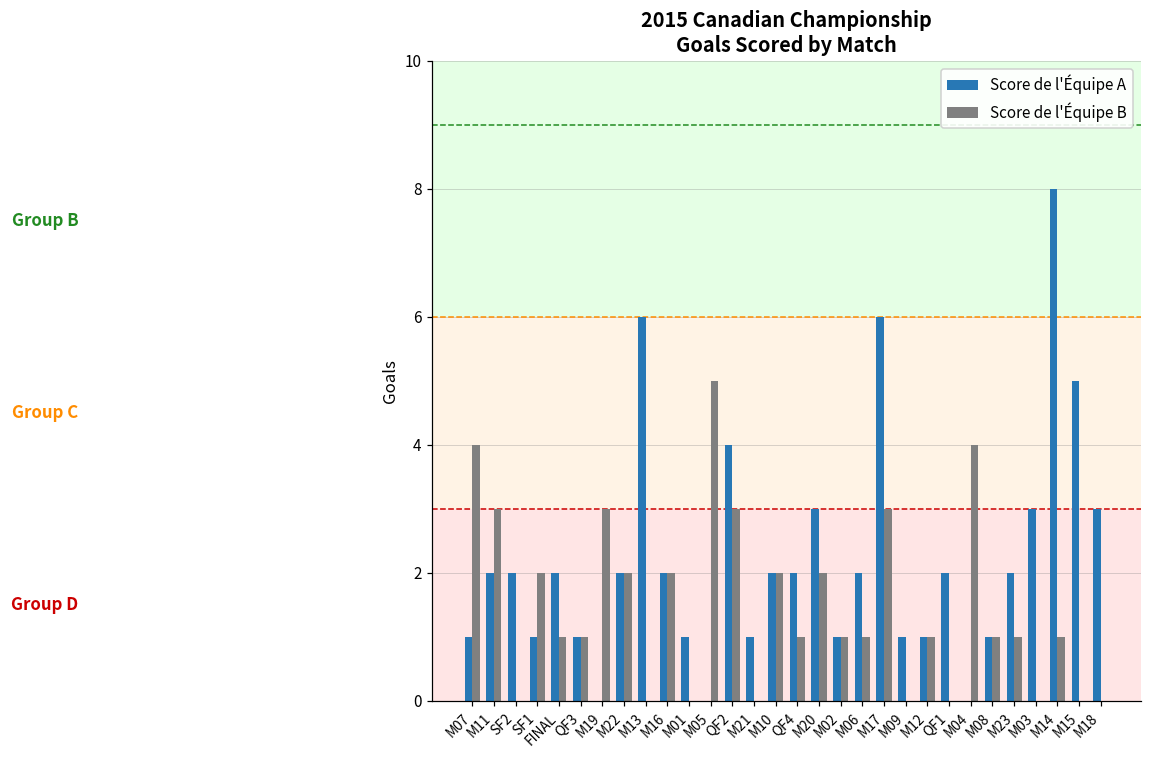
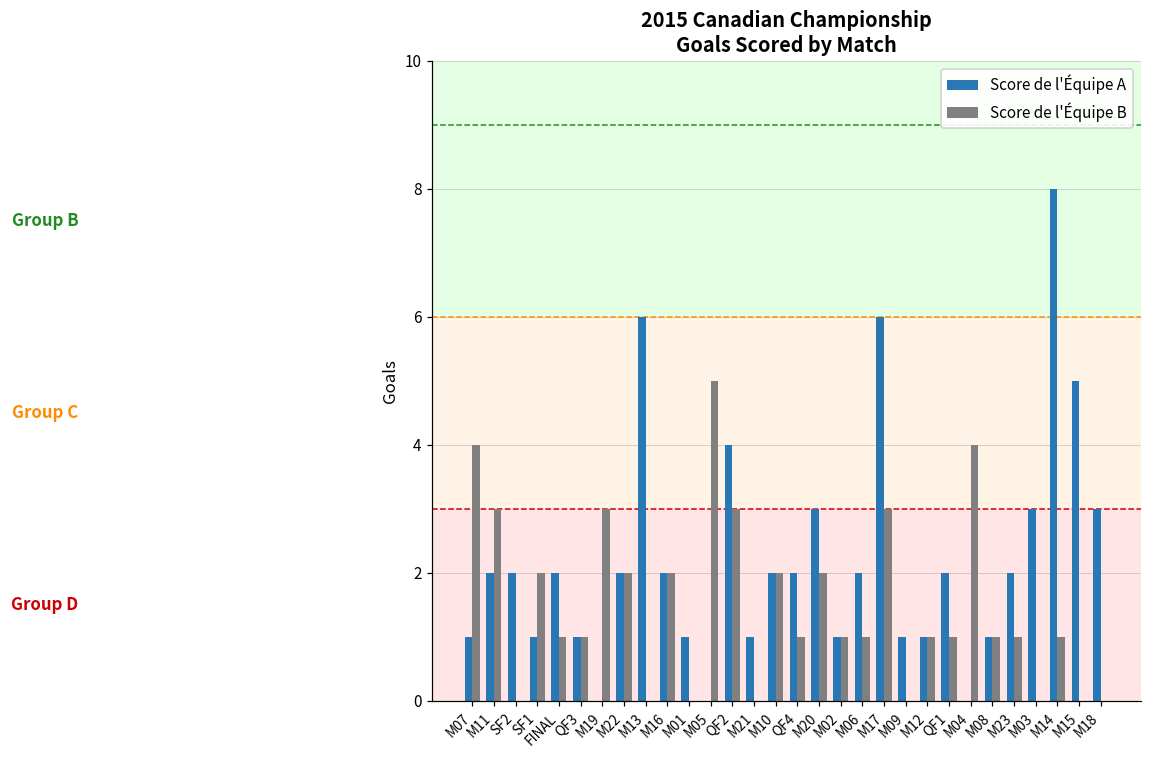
Score de l'Équipe B, QF1: 0 -> 1
